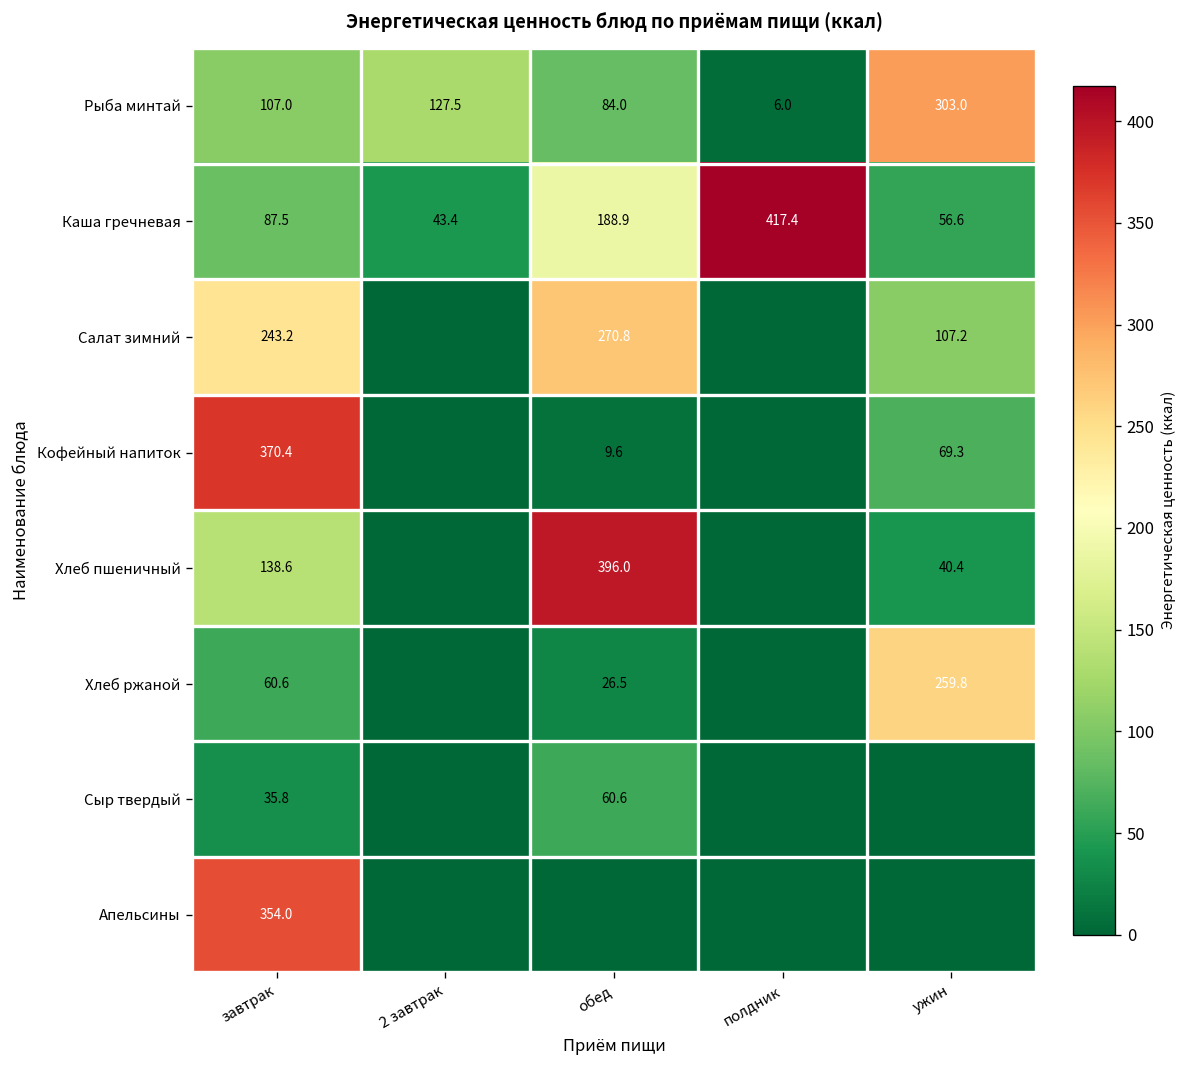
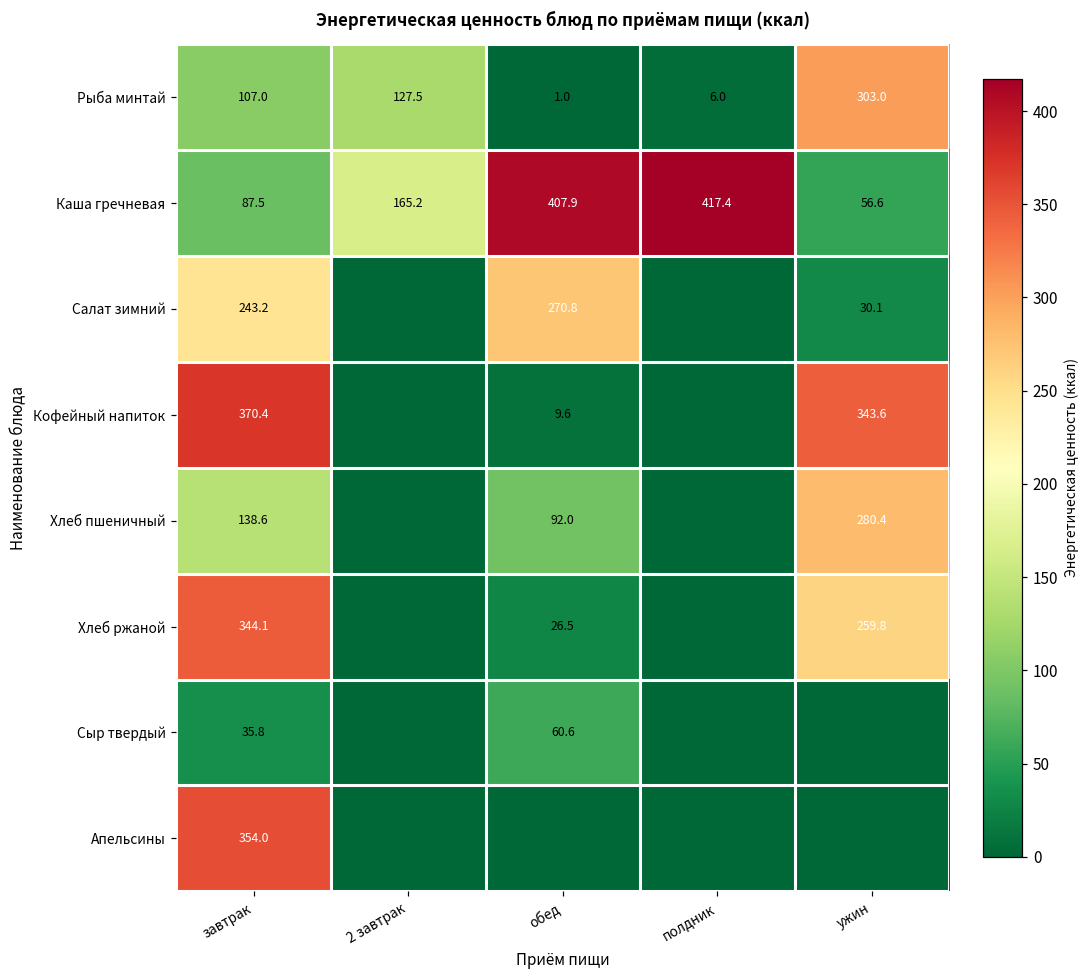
Рыба минтай, обед: 84.0 -> 1.0
Каша гречневая, 2 завтрак: 43.4 -> 165.2
Каша гречневая, обед: 188.9 -> 407.9
Салат зимний, ужин: 107.2 -> 30.1
Кофейный напиток, ужин: 69.3 -> 343.6
Хлеб пшеничный, обед: 396.0 -> 92.0
Хлеб пшеничный, ужин: 40.4 -> 280.4
Хлеб ржаной, завтрак: 60.6 -> 344.1
